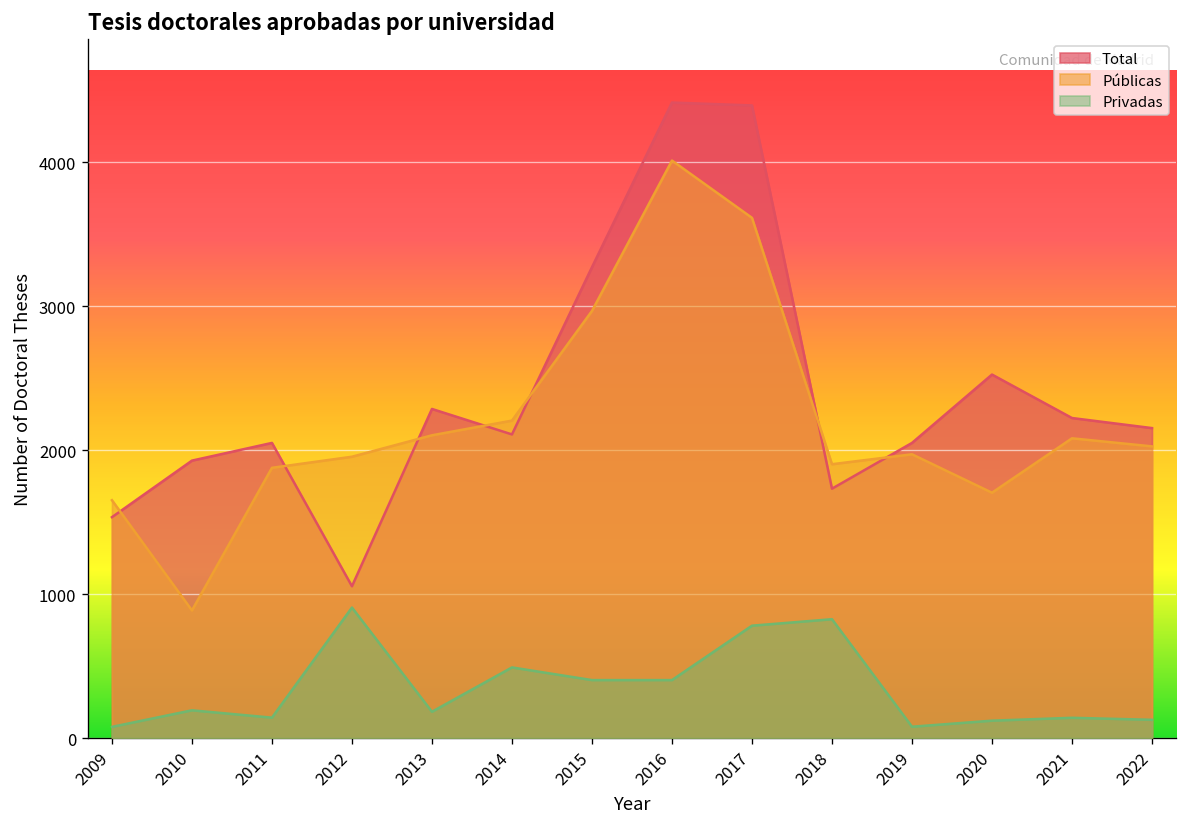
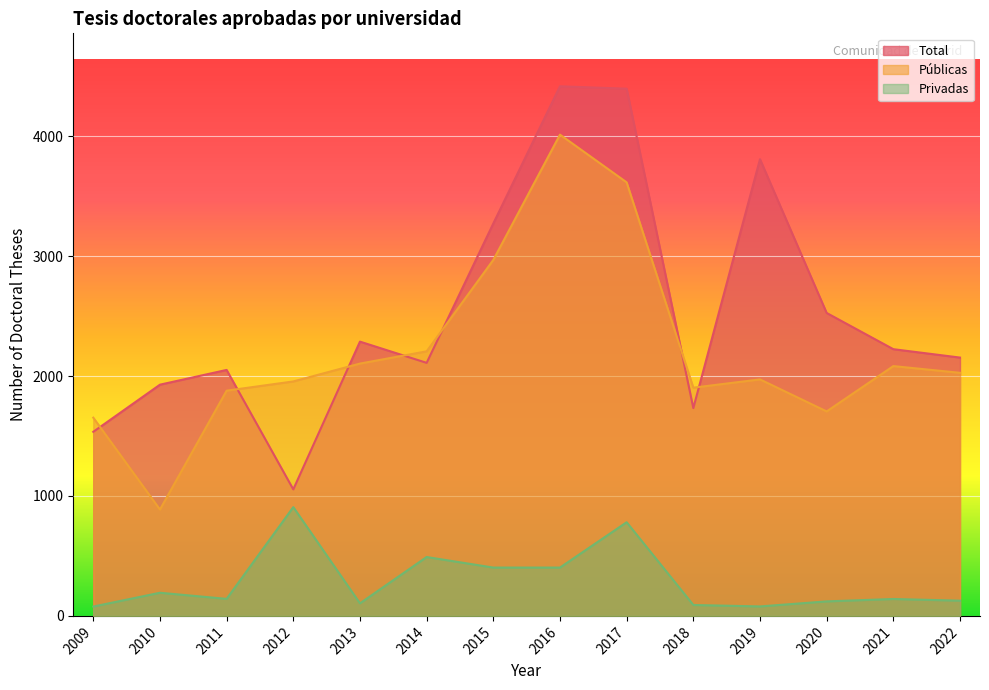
Privadas, 2013: 180 -> 110
Privadas, 2018: 830 -> 90
Total, 2019: 2050 -> 3810
